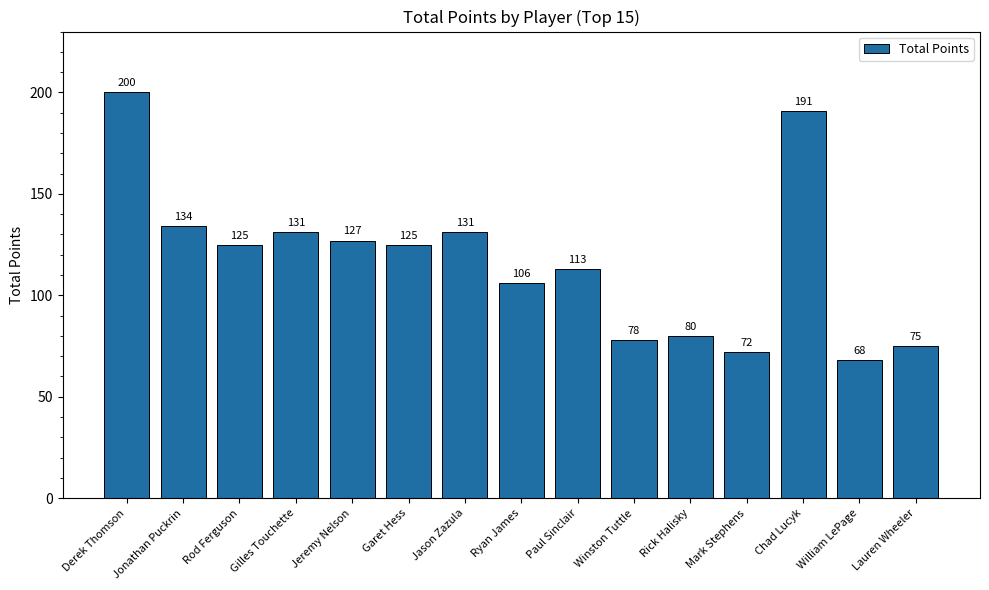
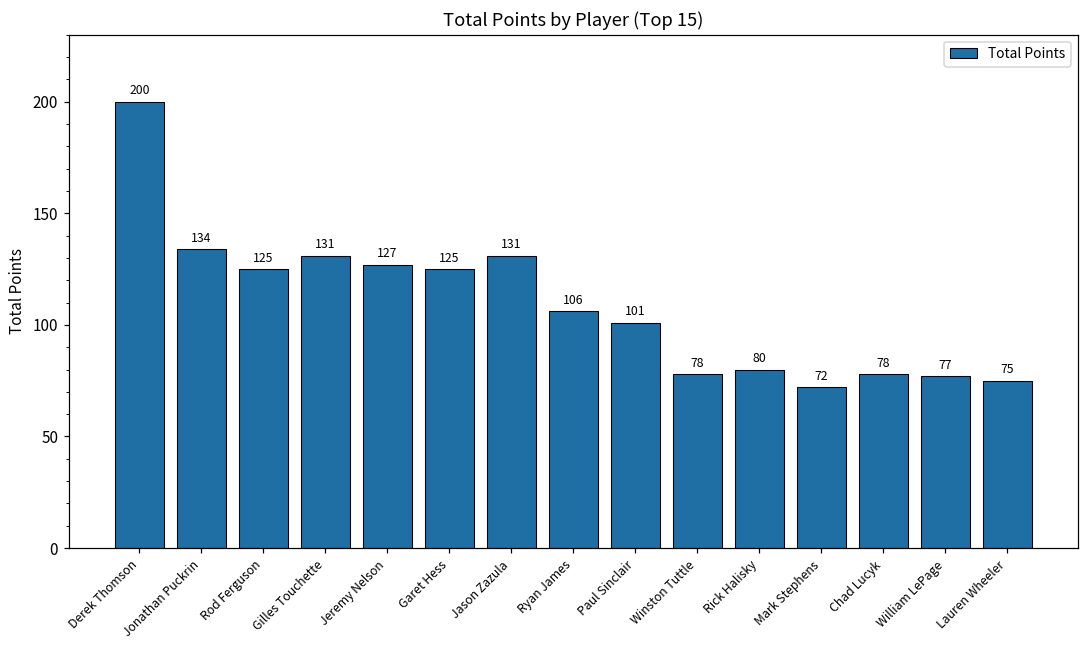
Paul Sinclair: 113 -> 101
Chad Lucyk: 191 -> 78
William LePage: 68 -> 77
